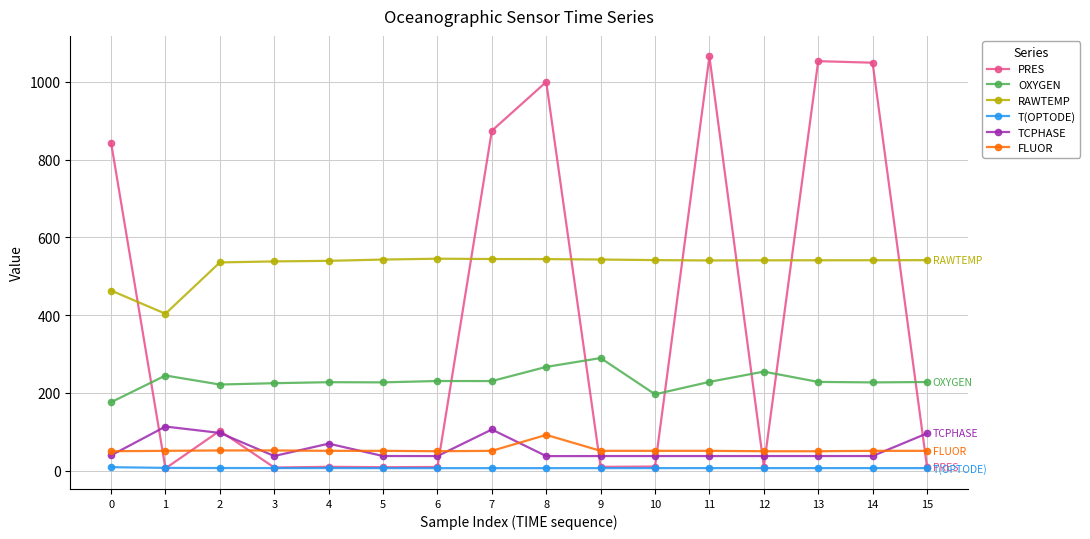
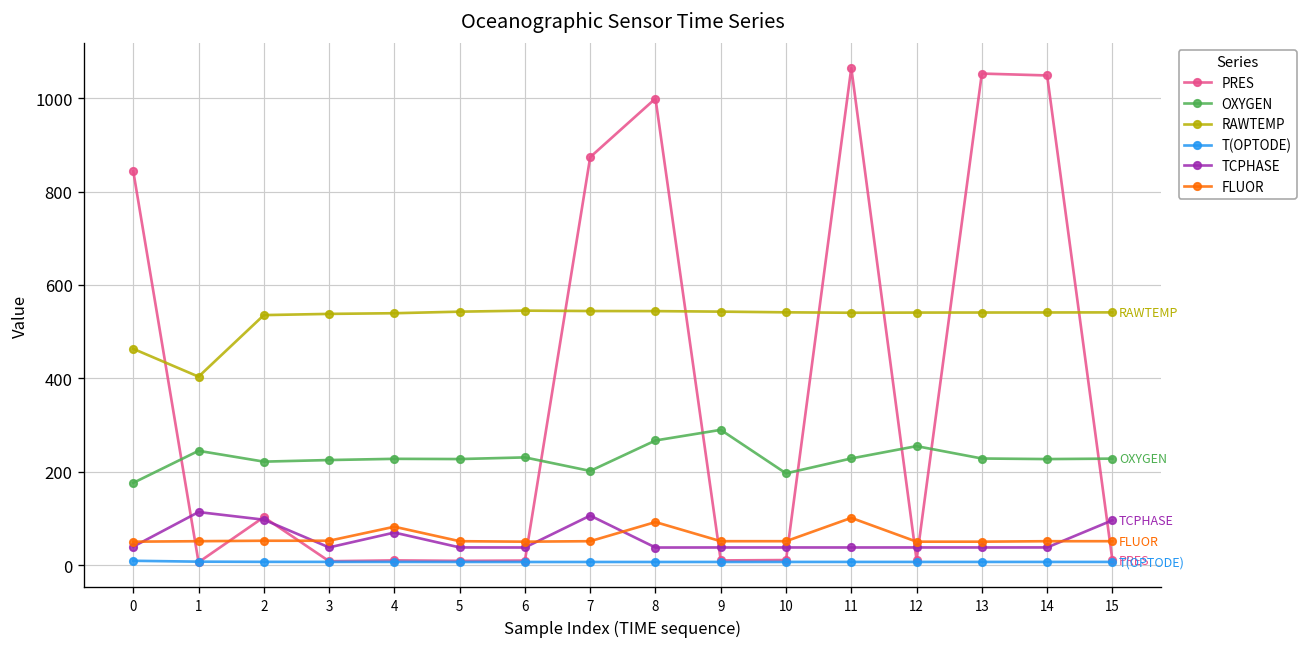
FLUOR, 4: 50 -> 80
OXYGEN, 7: 230 -> 200
FLUOR, 11: 50 -> 100
